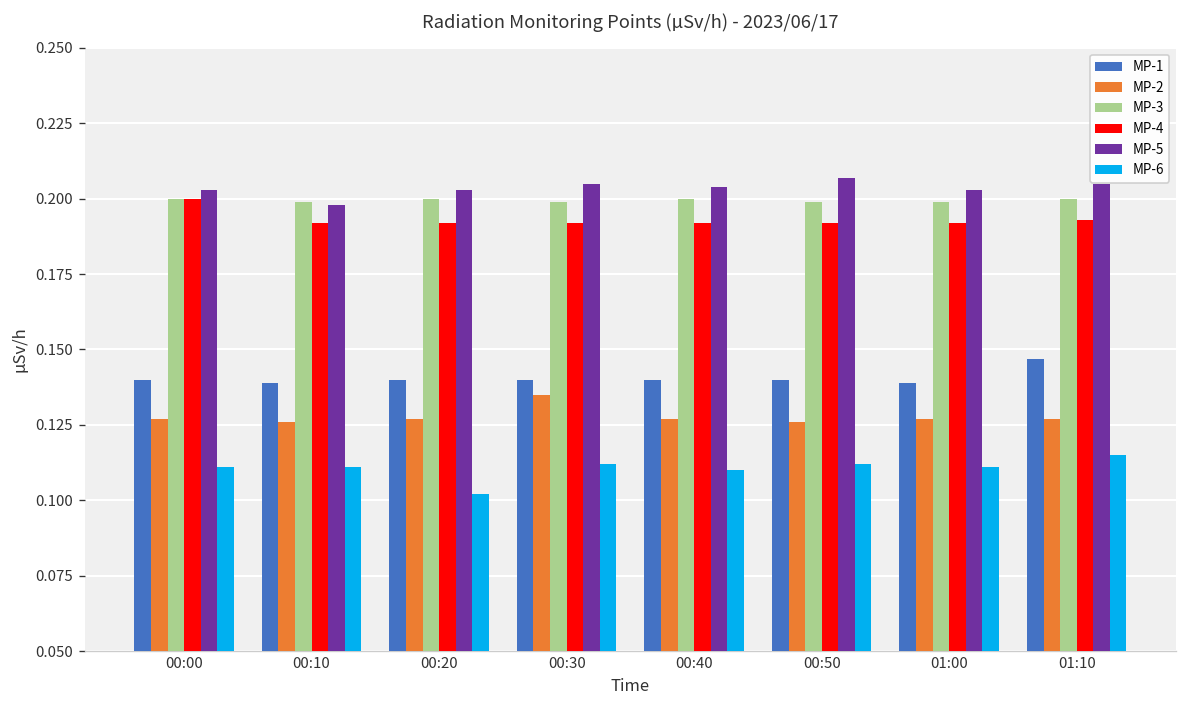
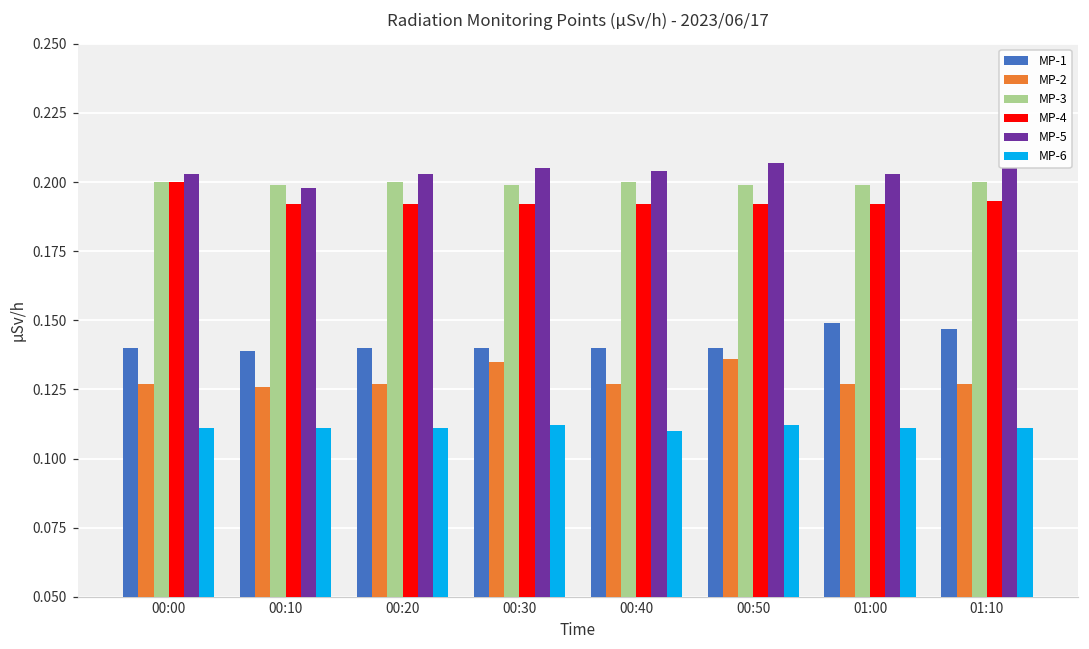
MP-6, 00:20: 0.102 -> 0.111
MP-2, 00:50: 0.126 -> 0.136
MP-1, 01:00: 0.139 -> 0.149
MP-6, 01:10: 0.115 -> 0.111
